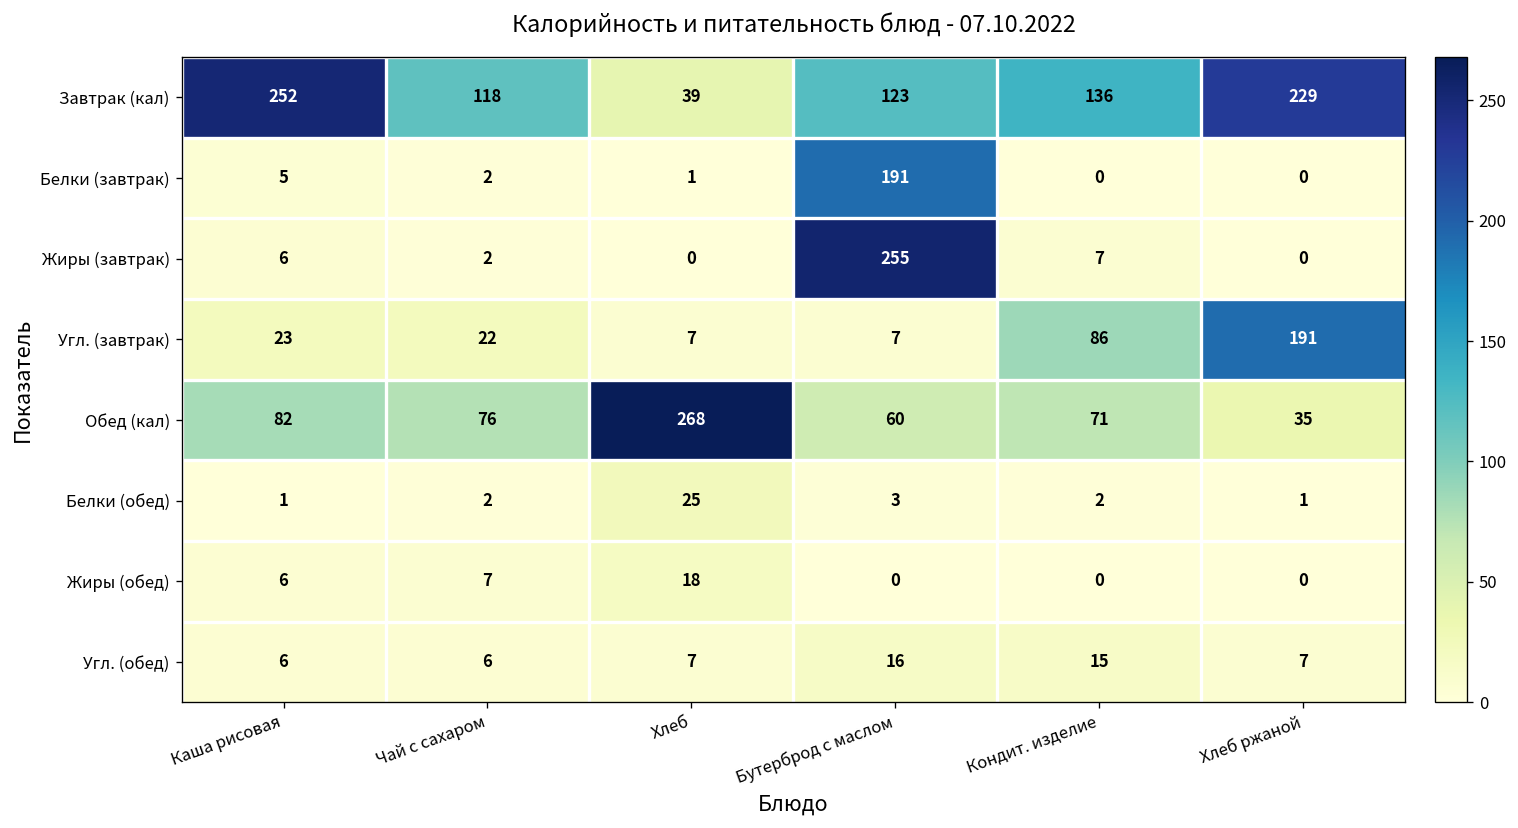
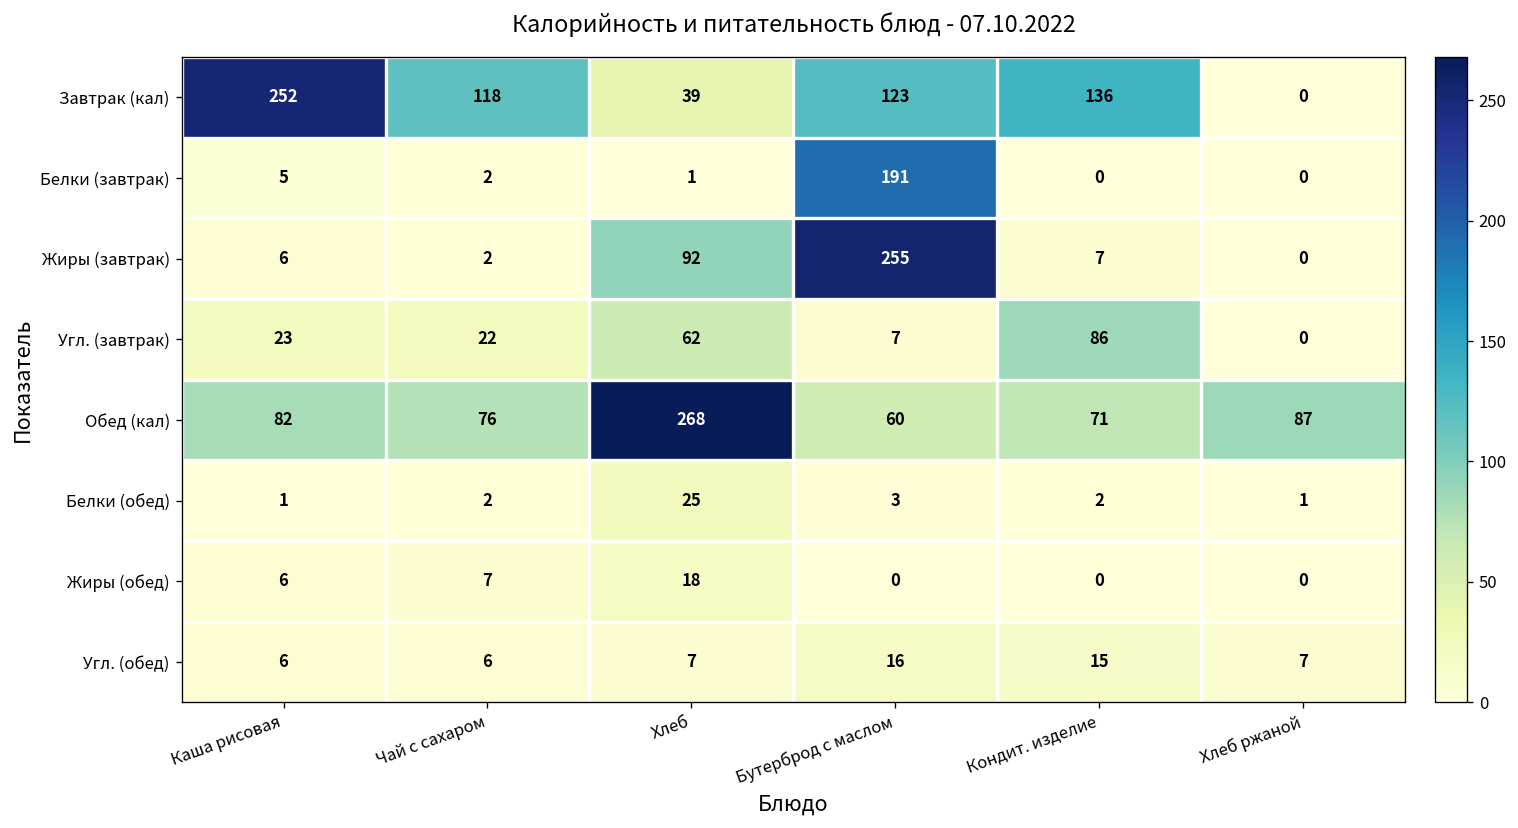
Завтрак (кал), Хлеб ржаной: 229 -> 0
Жиры (завтрак), Хлеб: 0 -> 92
Угл. (завтрак), Хлеб: 7 -> 62
Угл. (завтрак), Хлеб ржаной: 191 -> 0
Обед (кал), Хлеб ржаной: 35 -> 87
